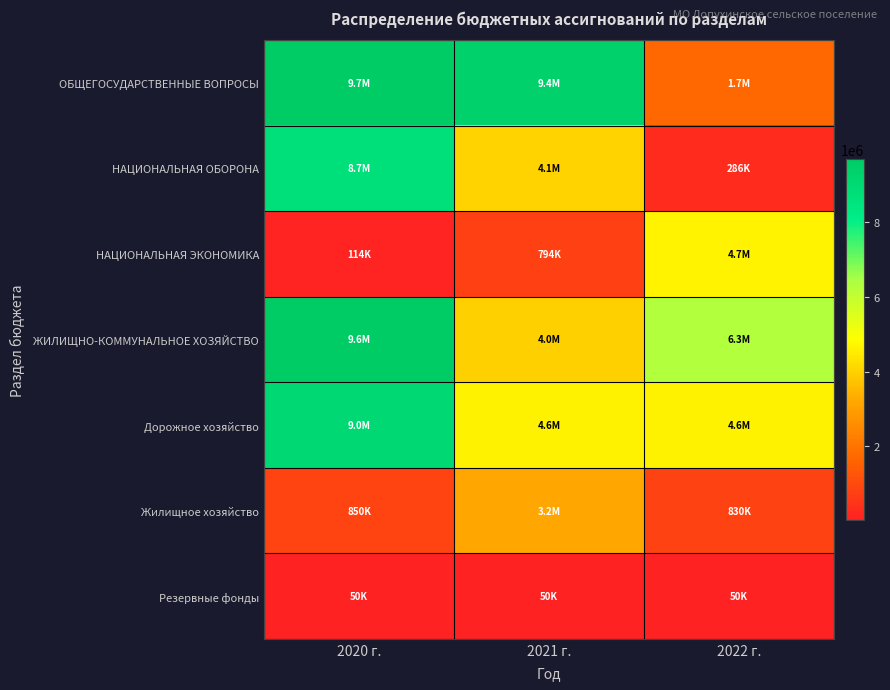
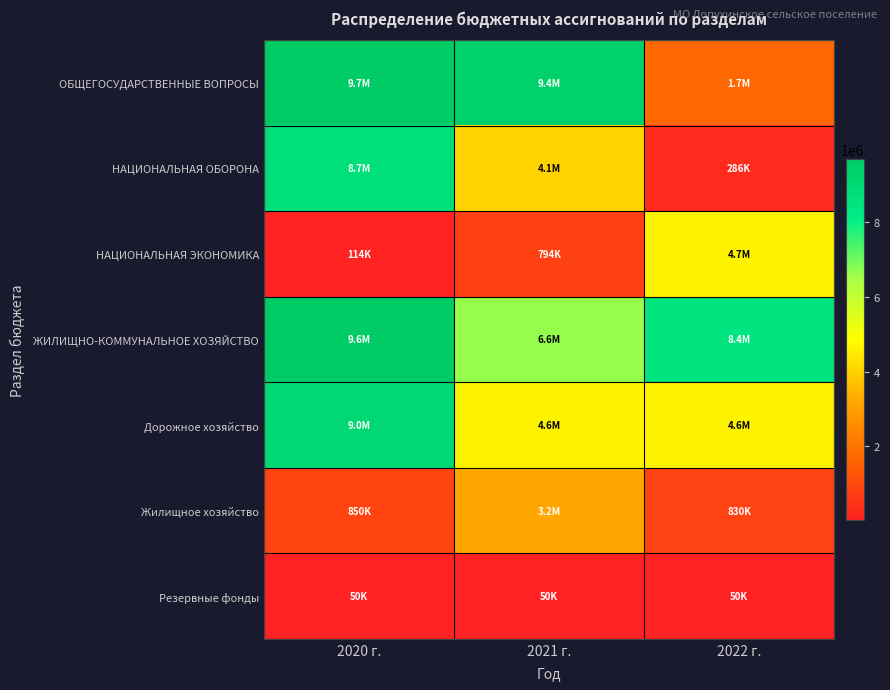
ЖИЛИЩНО-КОММУНАЛЬНОЕ ХОЗЯЙСТВО, 2021 г.: 4.0M -> 6.6M
ЖИЛИЩНО-КОММУНАЛЬНОЕ ХОЗЯЙСТВО, 2022 г.: 6.3M -> 8.4M
